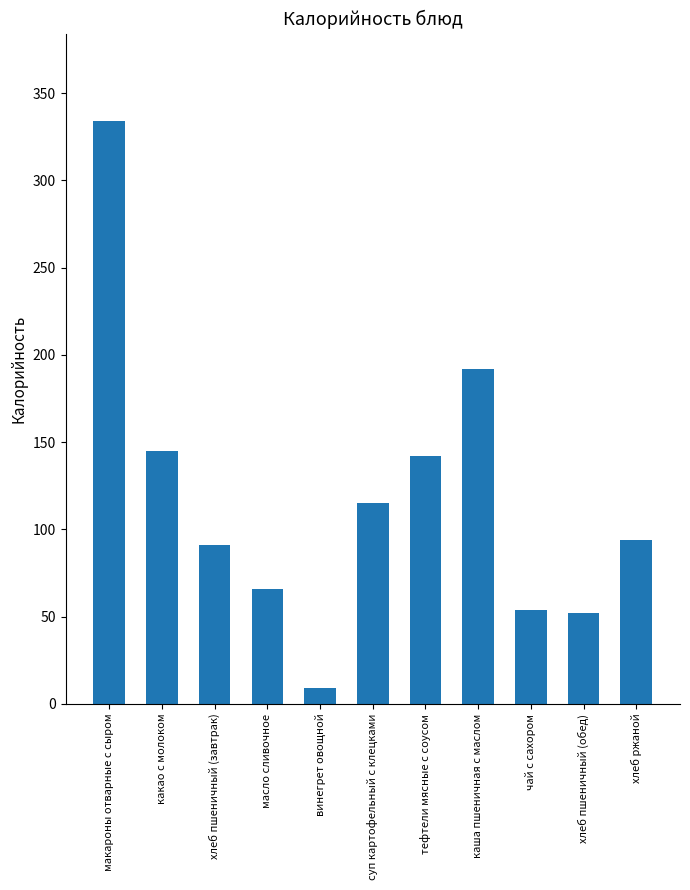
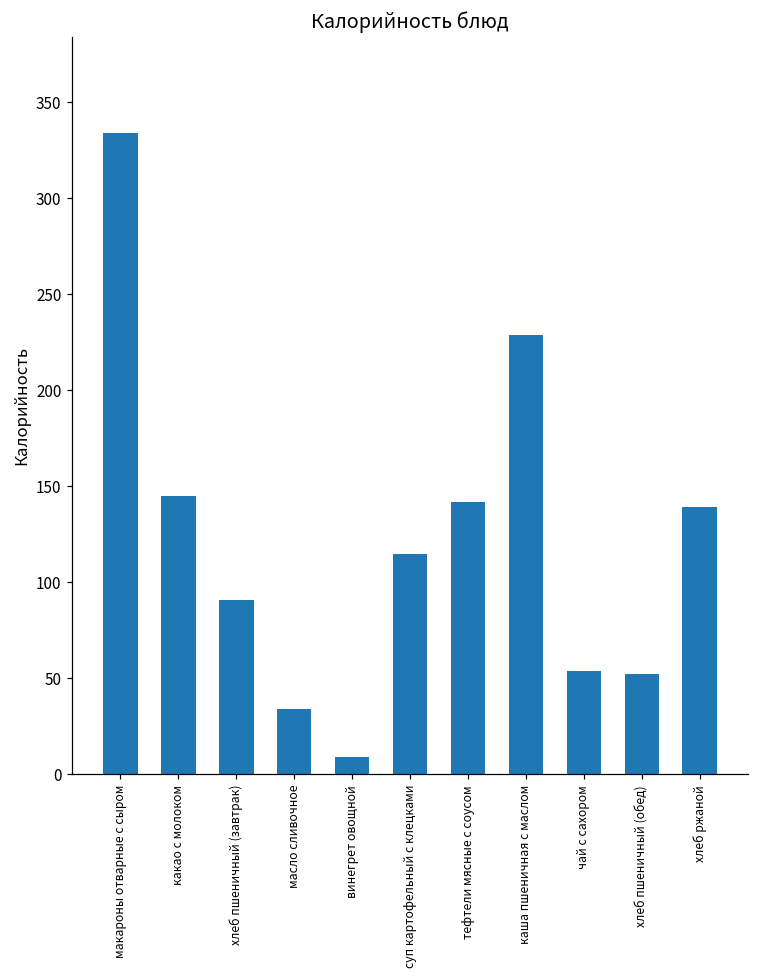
масло сливочное: 66 -> 34
каша пшеничная с маслом: 192 -> 229
хлеб ржаной: 94 -> 139
